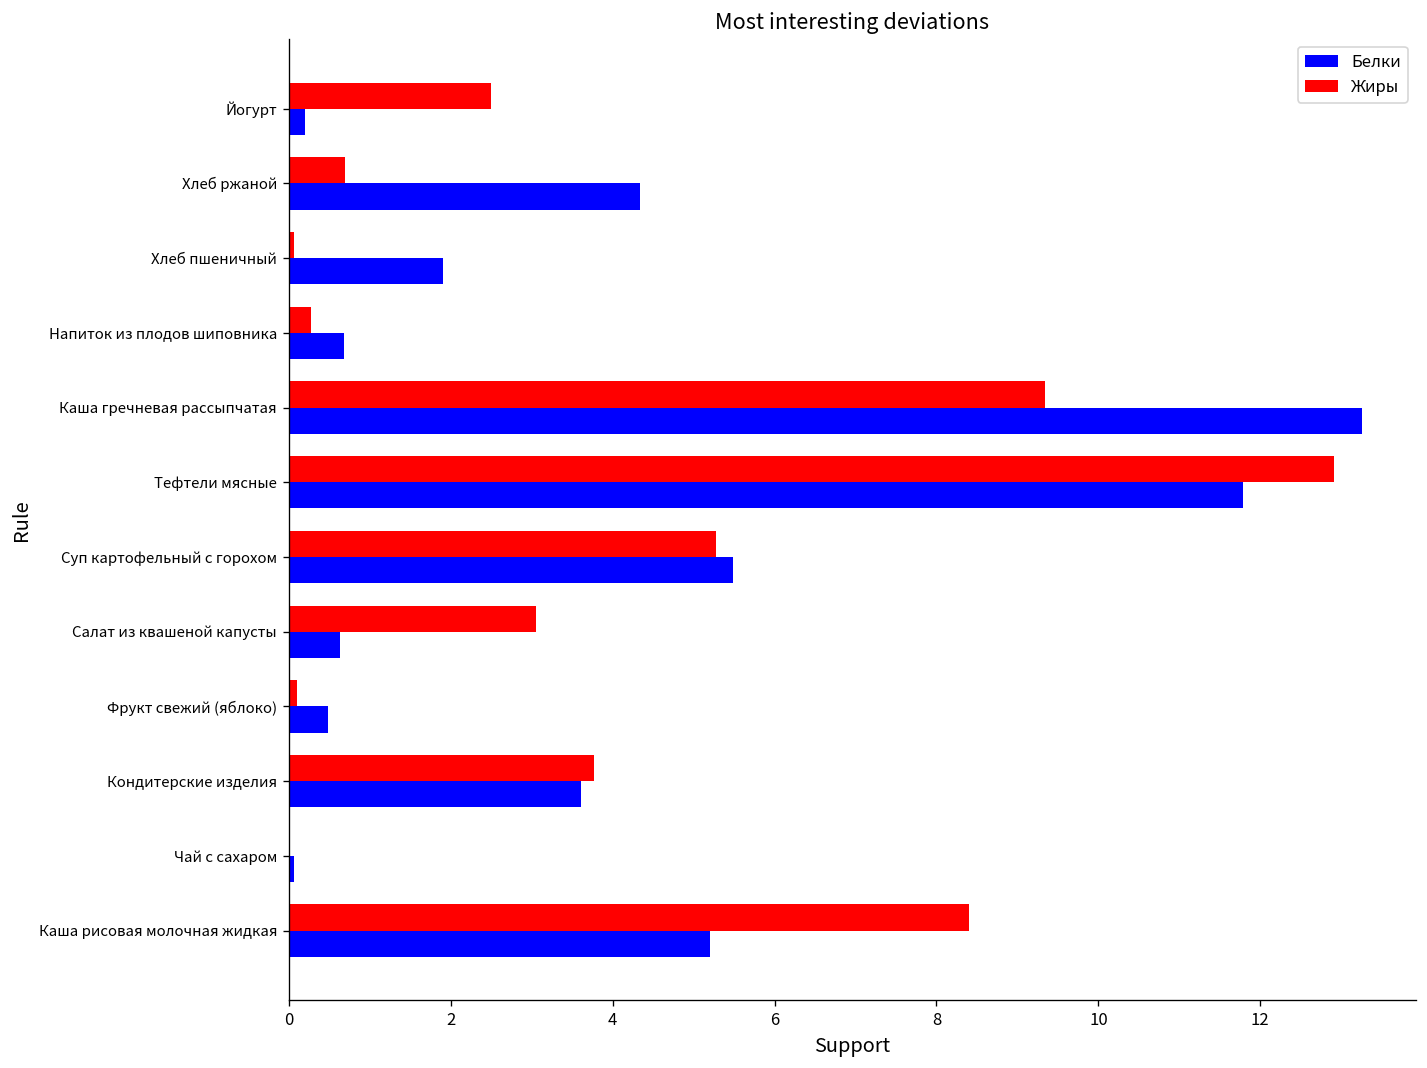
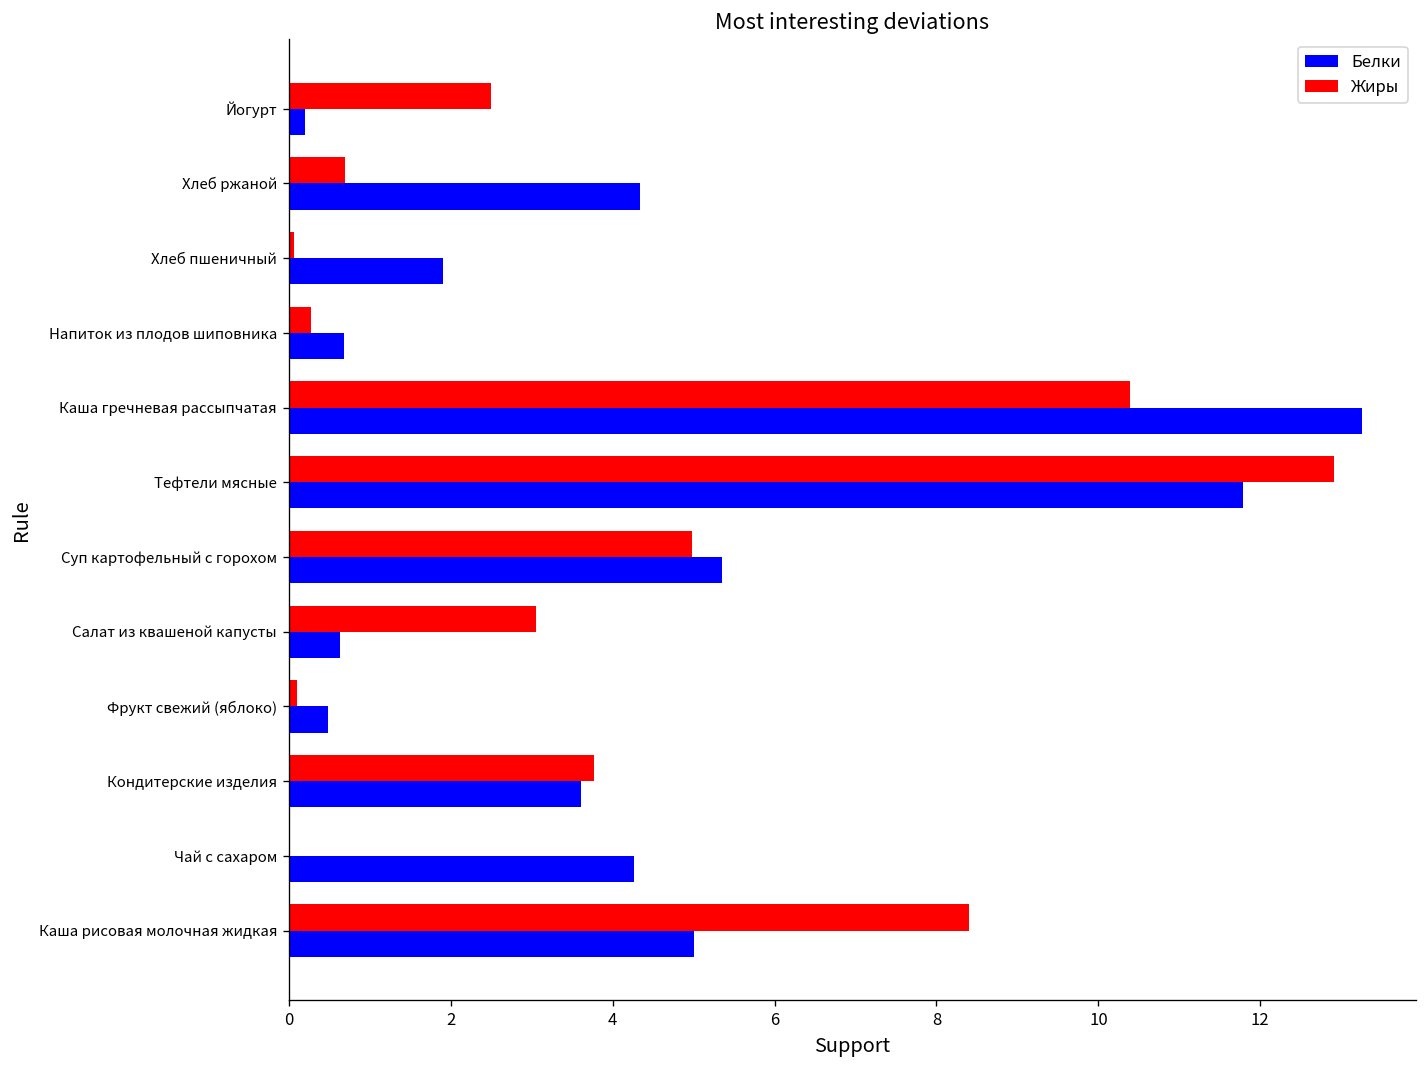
Жиры, Каша гречневая рассыпчатая: 9.3 -> 10.4
Жиры, Суп картофельный с горохом: 5.3 -> 5.0
Белки, Суп картофельный с горохом: 5.5 -> 5.4
Белки, Чай с сахаром: 0.1 -> 4.3
Белки, Каша рисовая молочная жидкая: 5.2 -> 5.0
